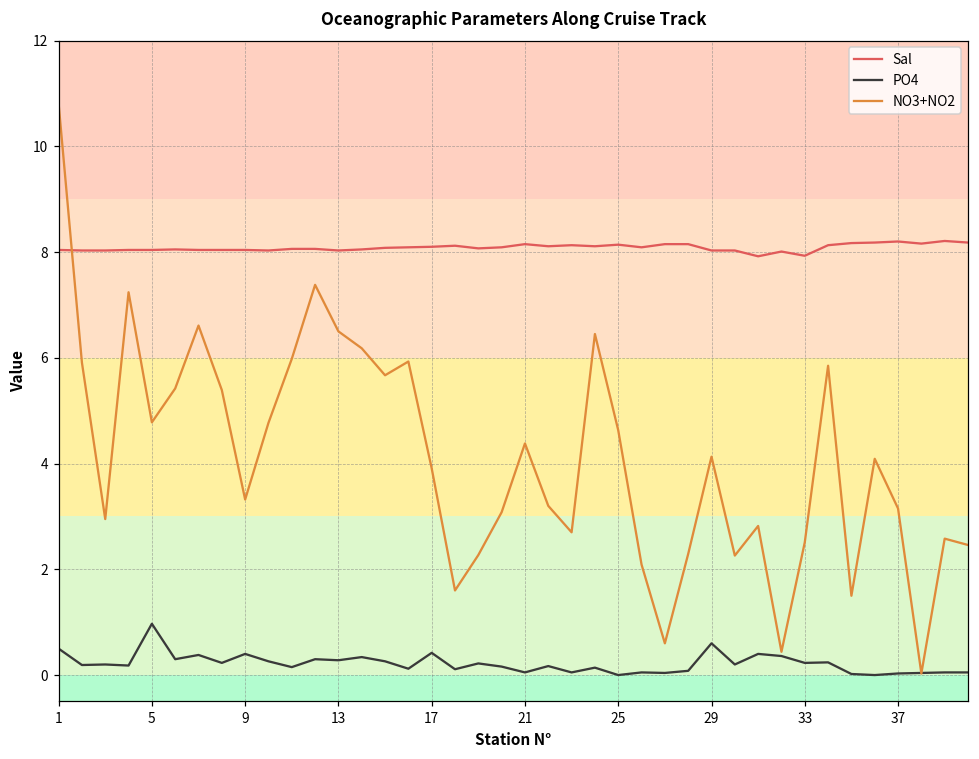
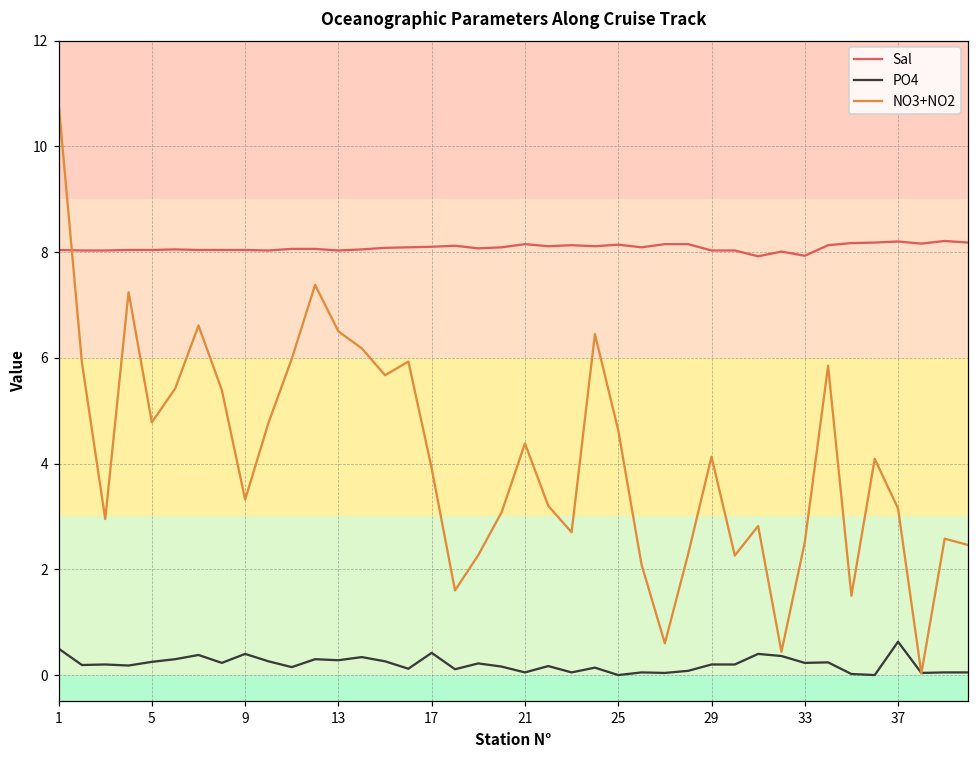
PO4, 5: 1.0 -> 0.3
PO4, 29: 0.6 -> 0.2
PO4, 37: 0.0 -> 0.6
